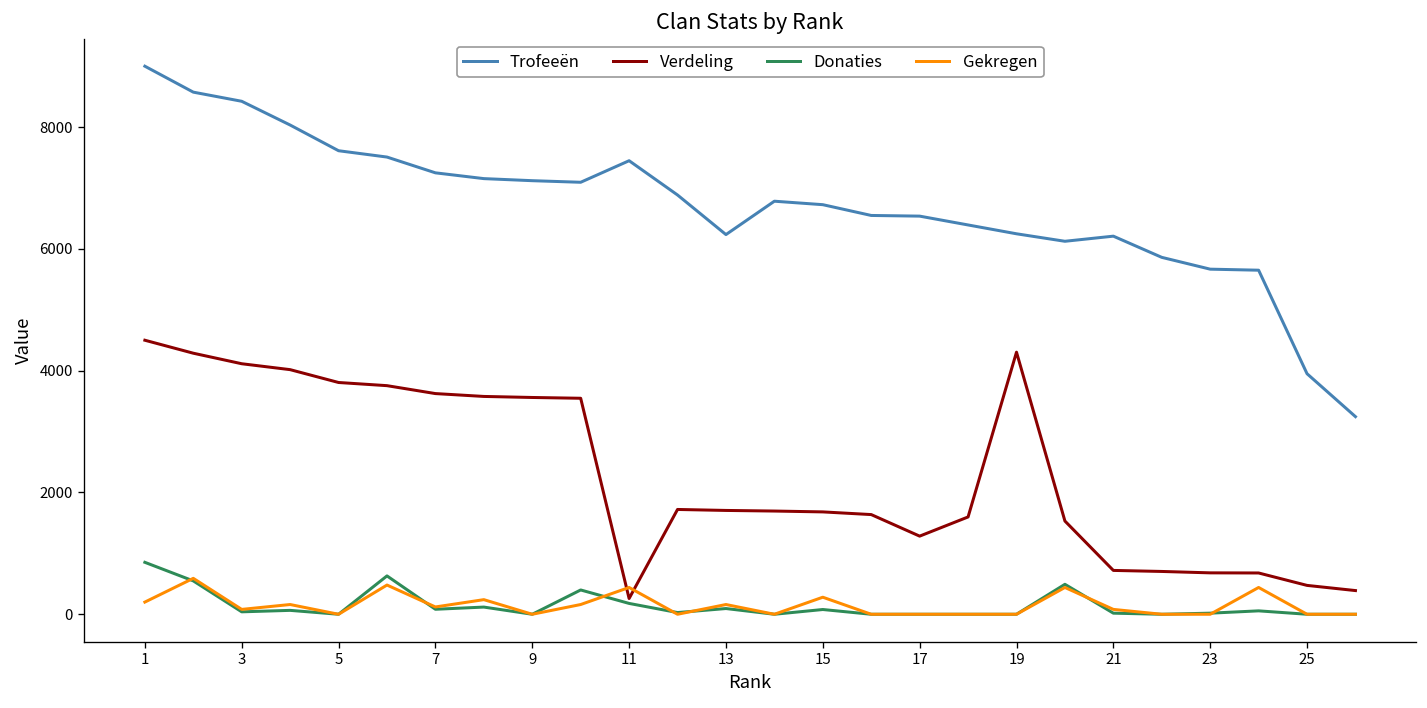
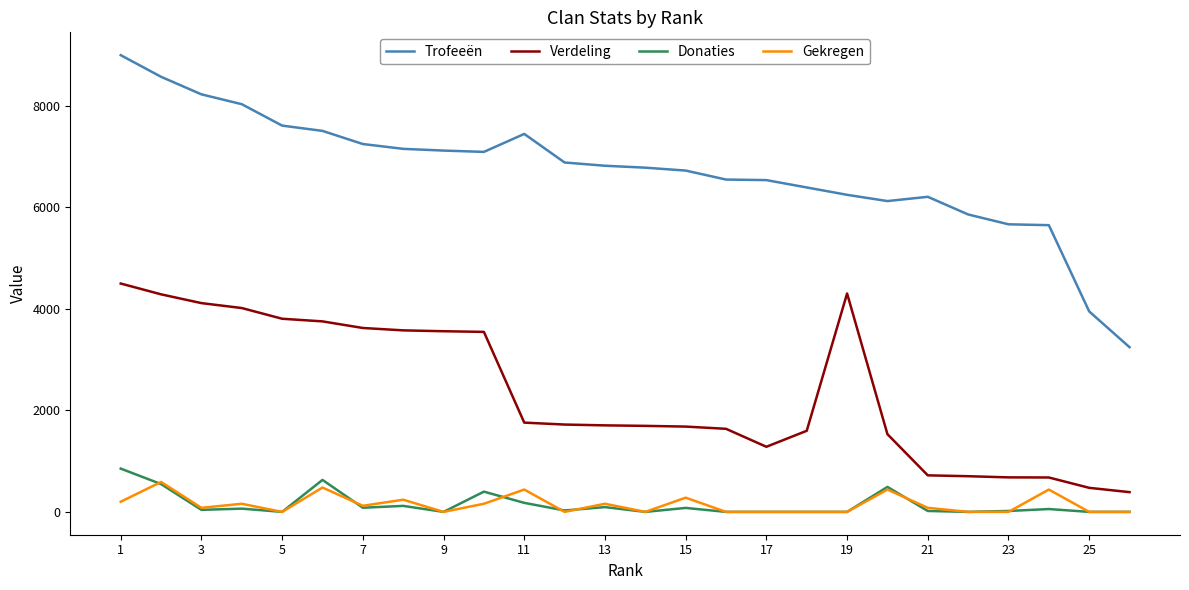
Trofeeën, 3: 8400 -> 8200
Verdeling, 11: 300 -> 1800
Trofeeën, 13: 6200 -> 6800
